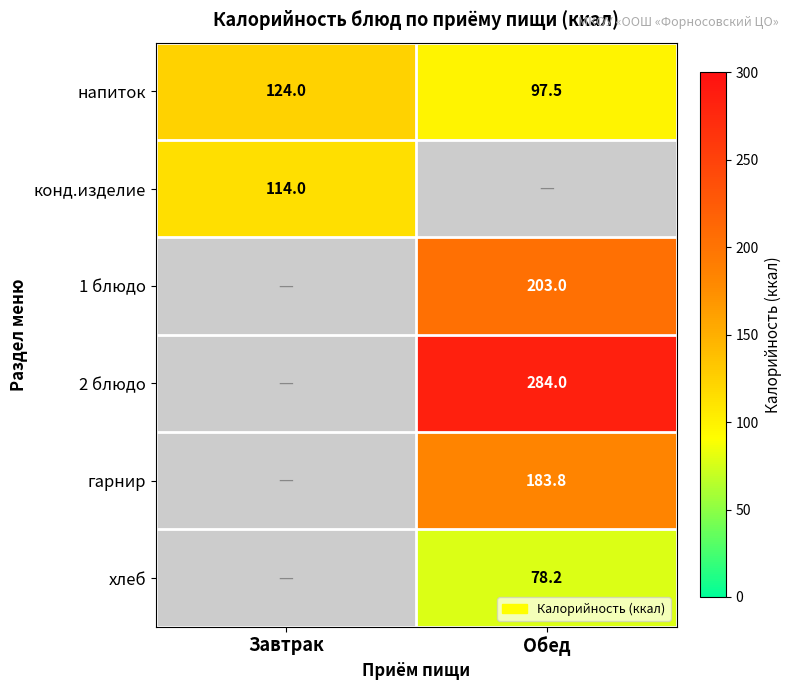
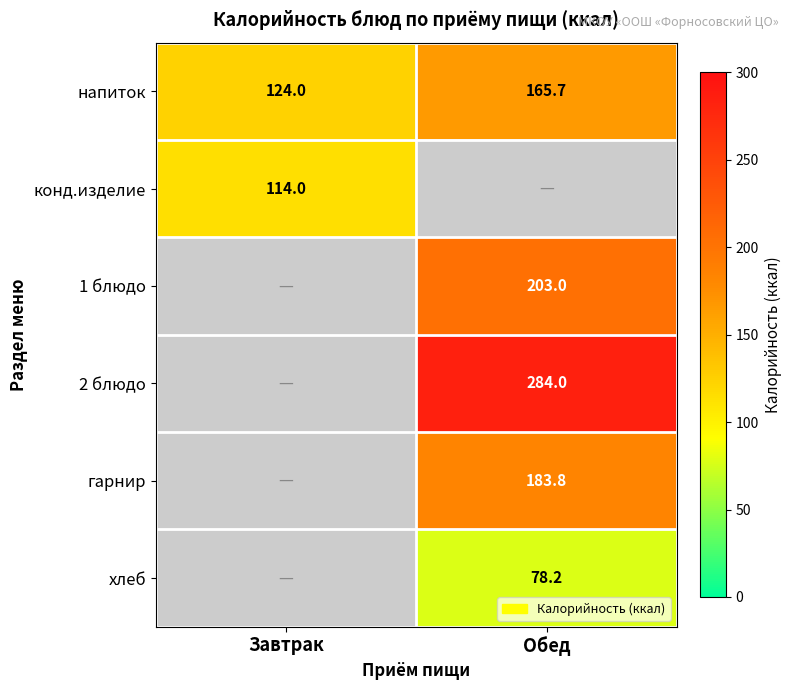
напиток, Обед: 97.5 -> 165.7
